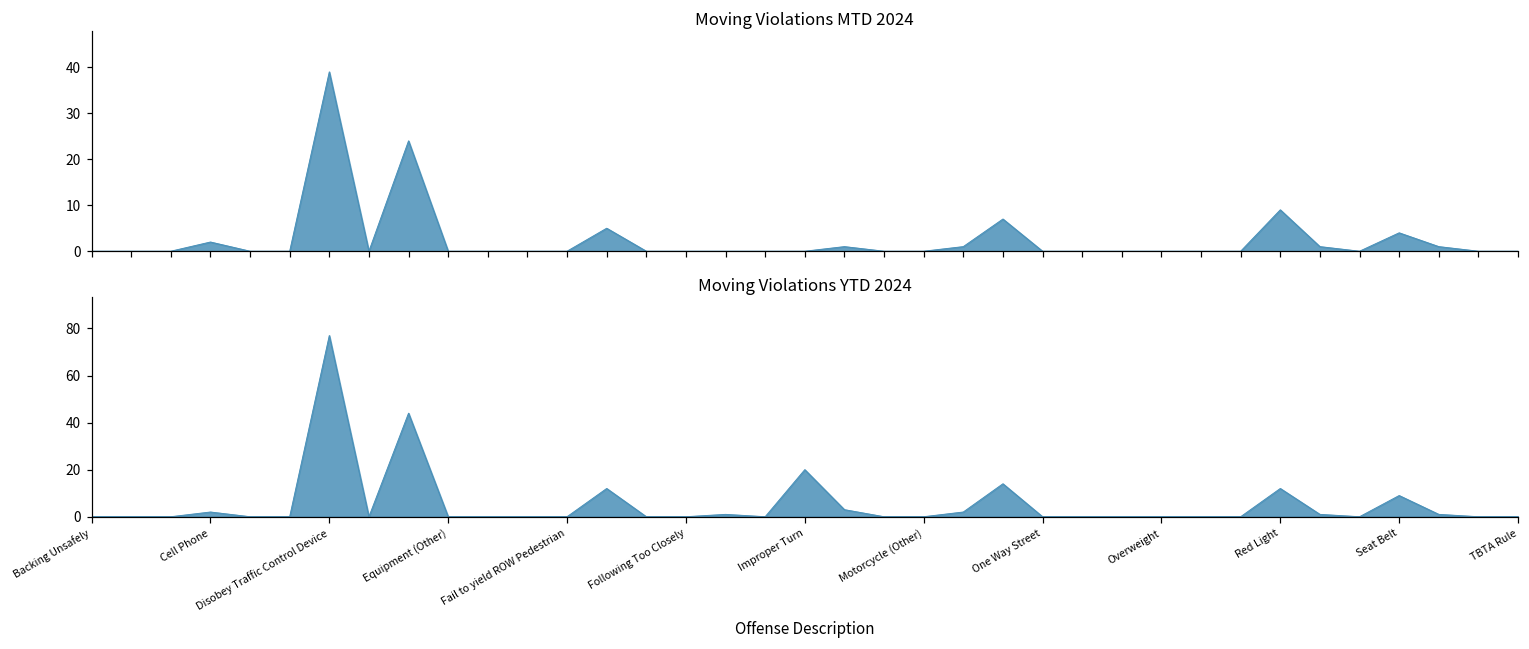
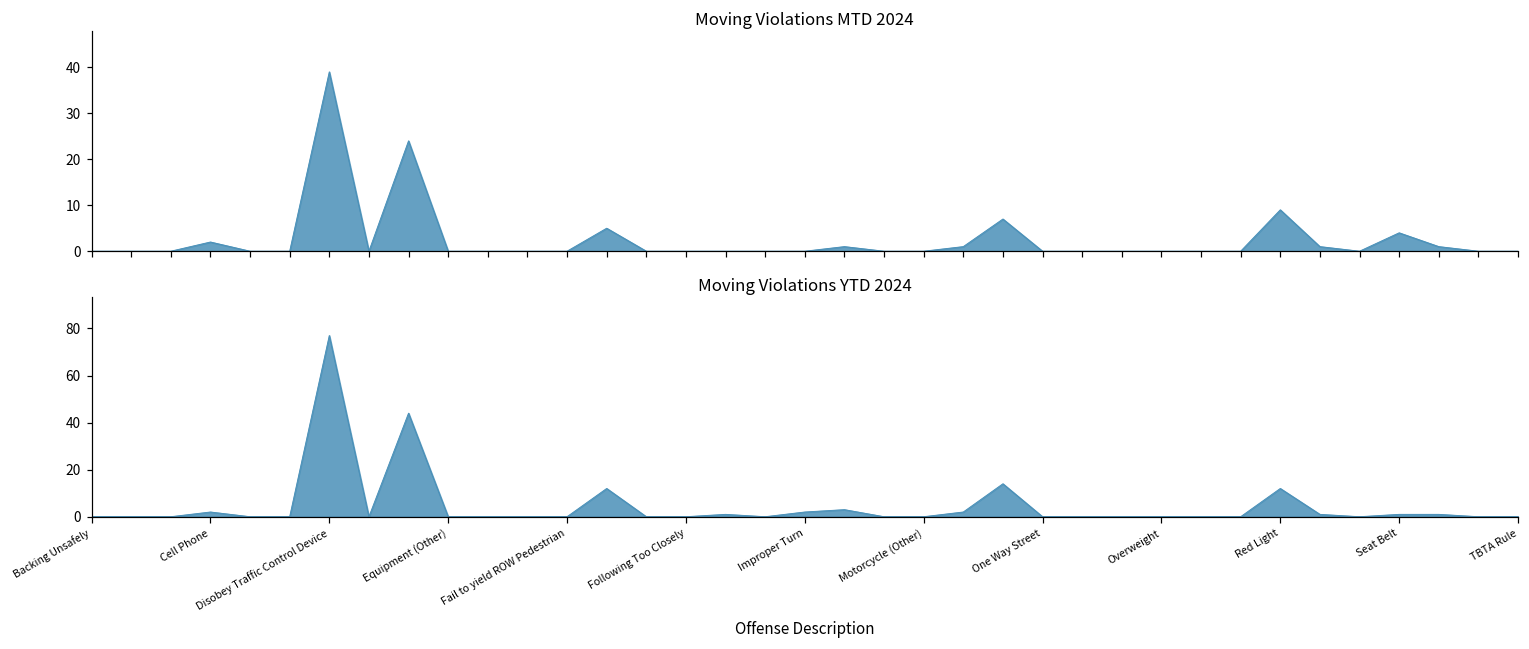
Moving Violations YTD 2024, Improper Turn: 20 -> 2
Moving Violations YTD 2024, Seat Belt: 9 -> 1
